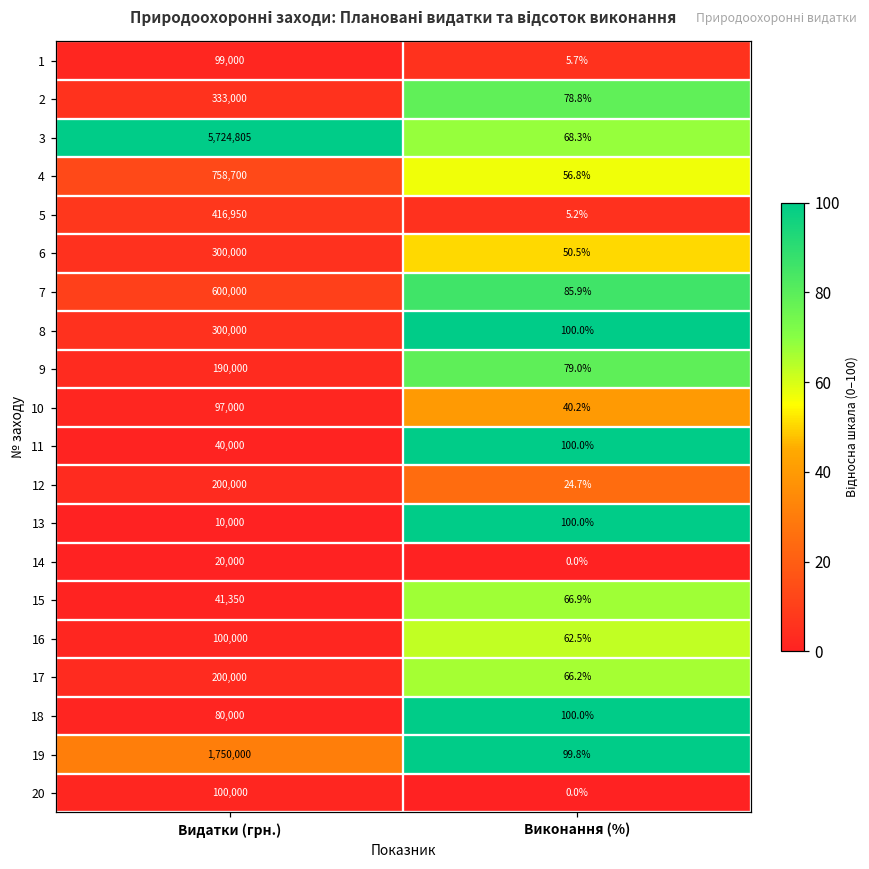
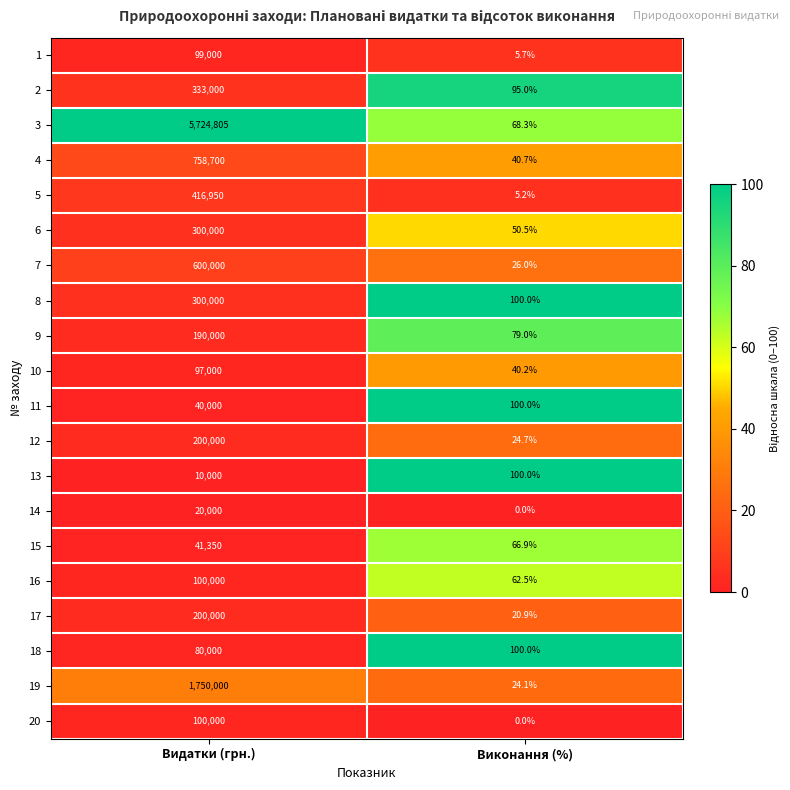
2, Виконання (%): 78.8% -> 95.0%
4, Виконання (%): 56.8% -> 40.7%
7, Виконання (%): 85.9% -> 26.0%
17, Виконання (%): 66.2% -> 20.9%
19, Виконання (%): 99.8% -> 24.1%
